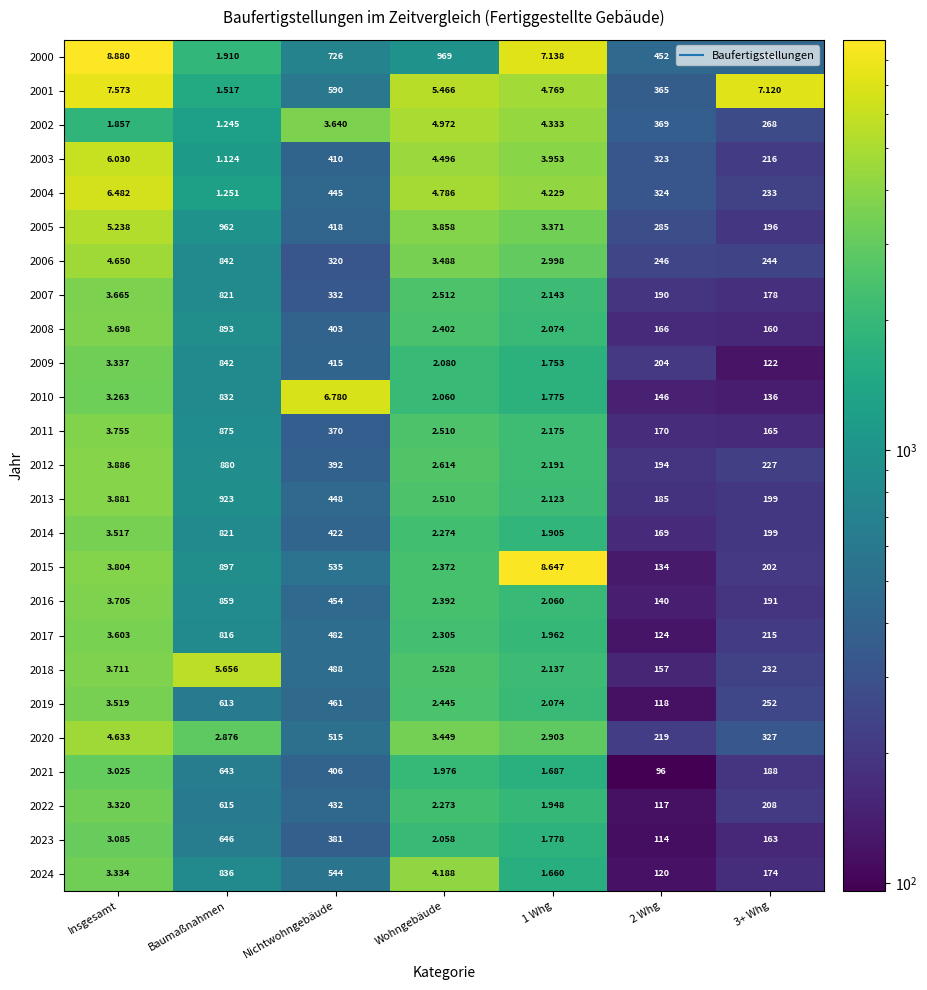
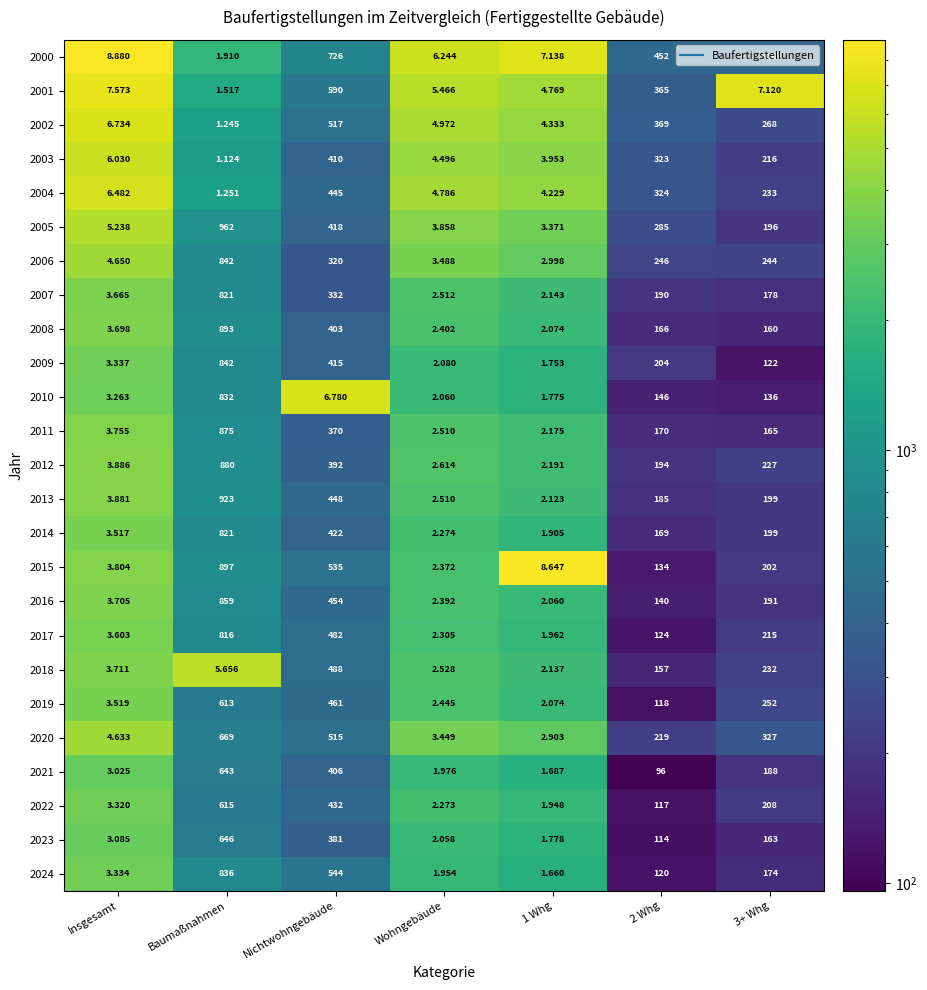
2000, Wohngebäude: 969 -> 6.244
2002, Insgesamt: 1.857 -> 6.734
2002, Nichtwohngebäude: 3.640 -> 517
2020, Baumaßnahmen: 2.876 -> 669
2024, Wohngebäude: 4.188 -> 1.954
